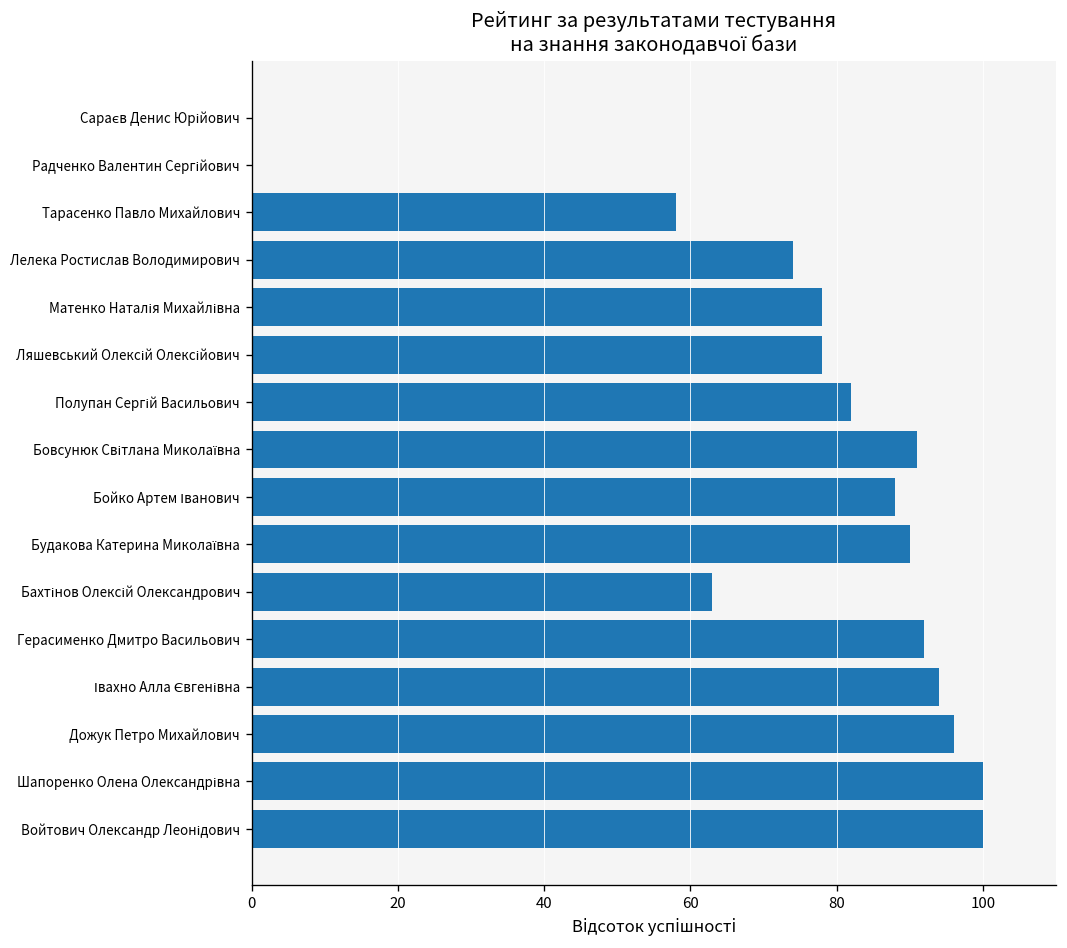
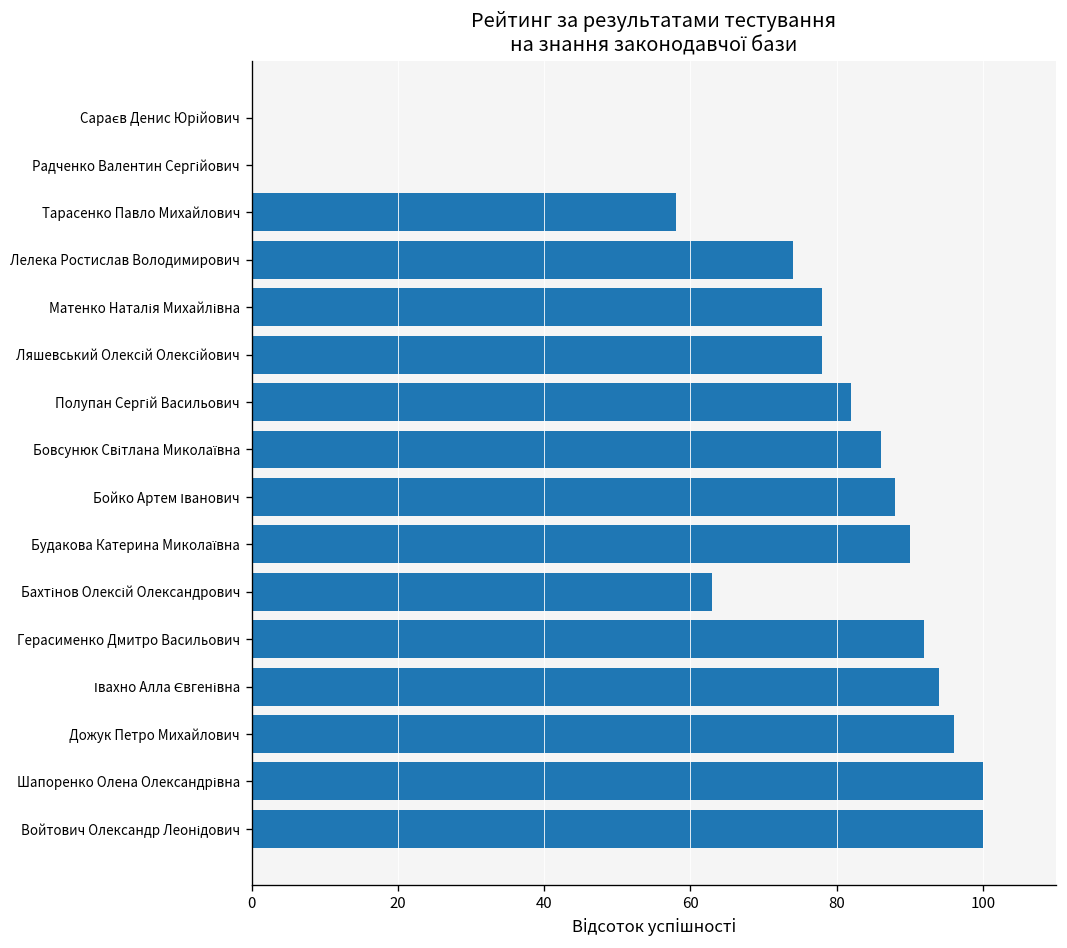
Бовсунюк Світлана Миколаївна: 91 -> 86
